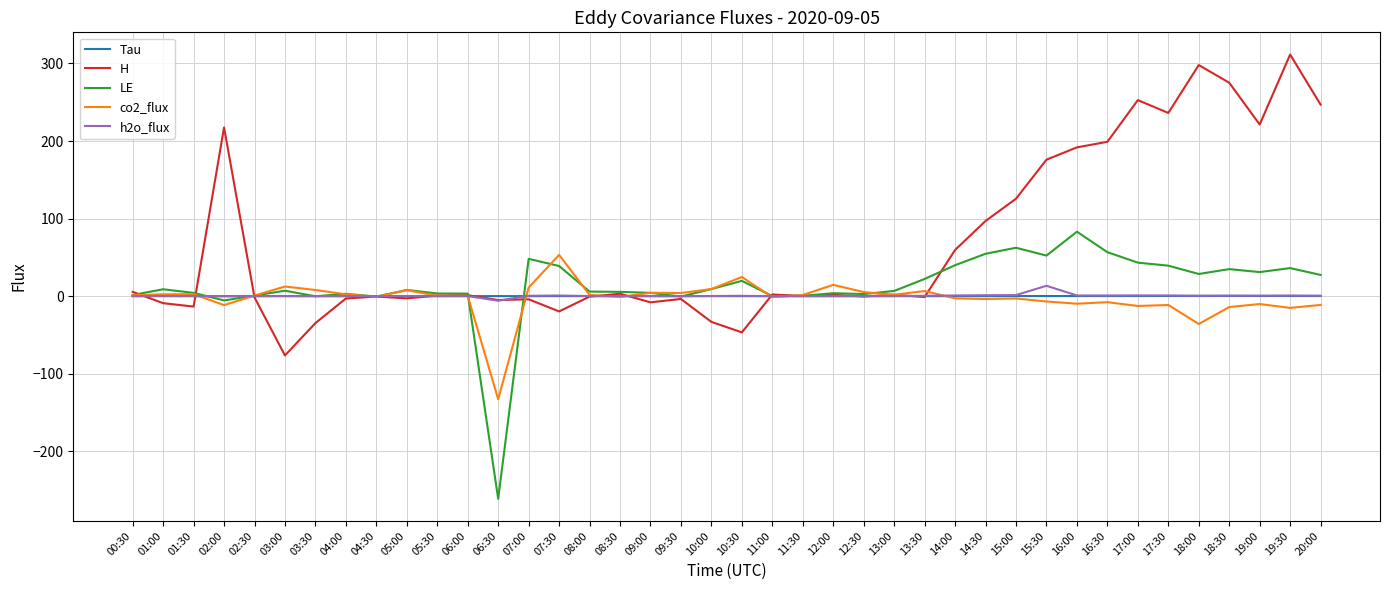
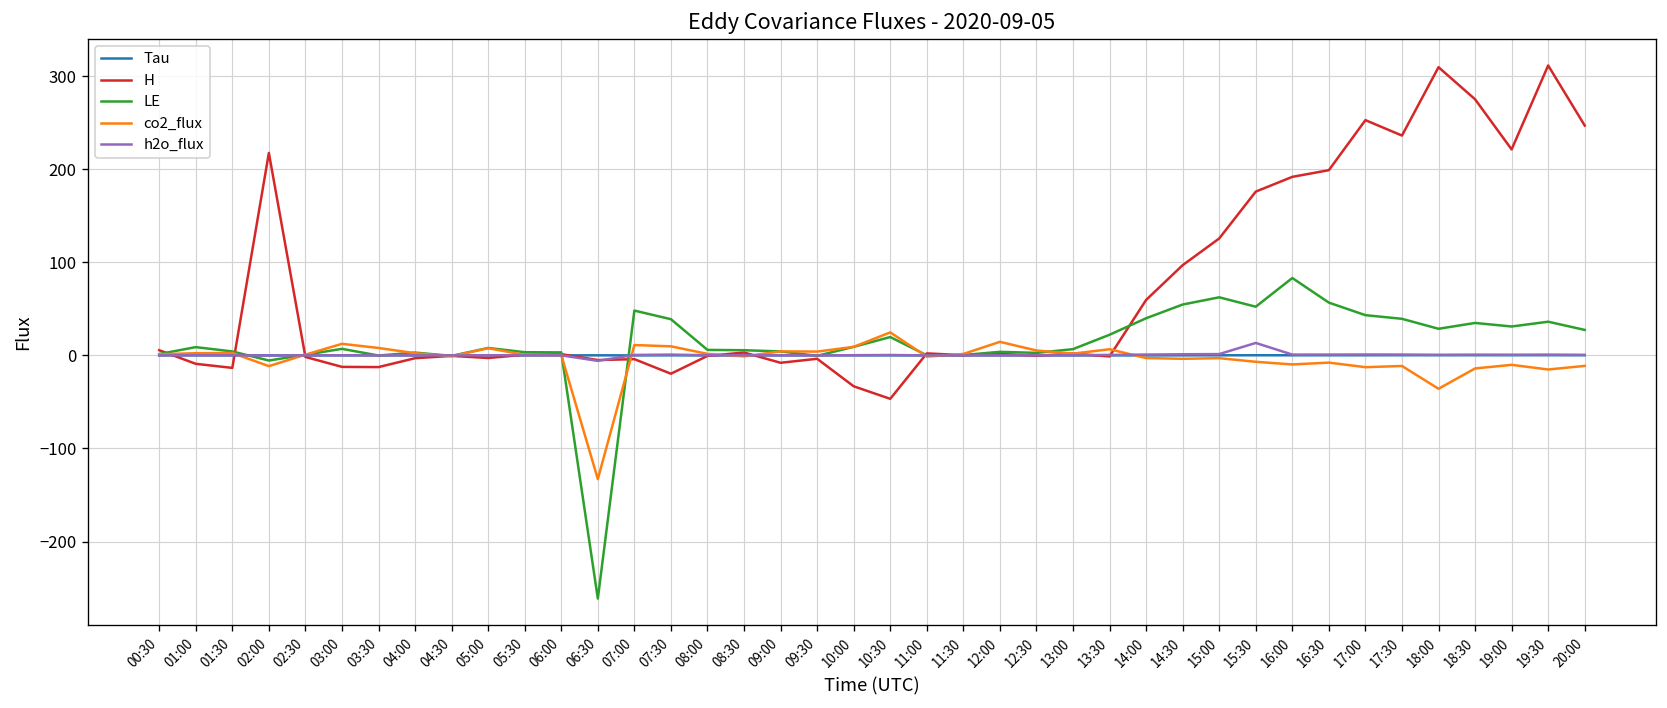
H, 03:00: -80 -> -10
H, 03:30: -30 -> -10
co2_flux, 07:30: 50 -> 10
H, 18:00: 300 -> 310
